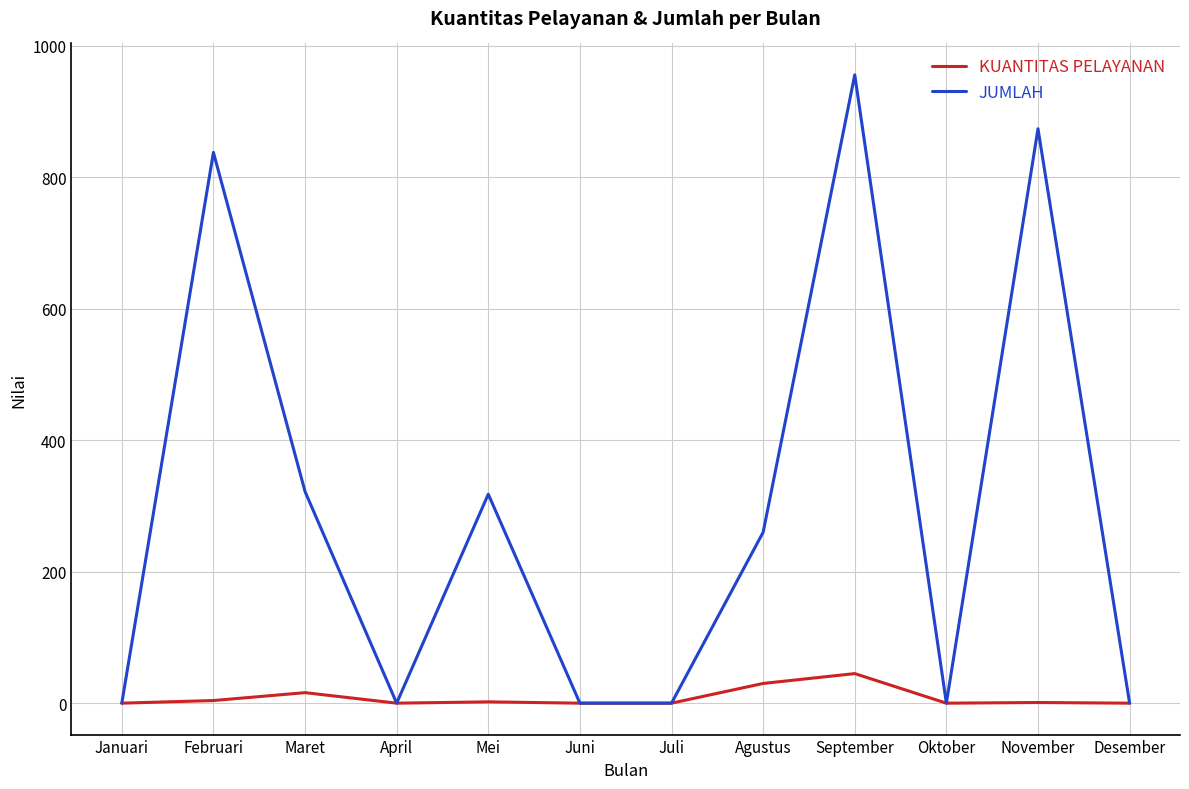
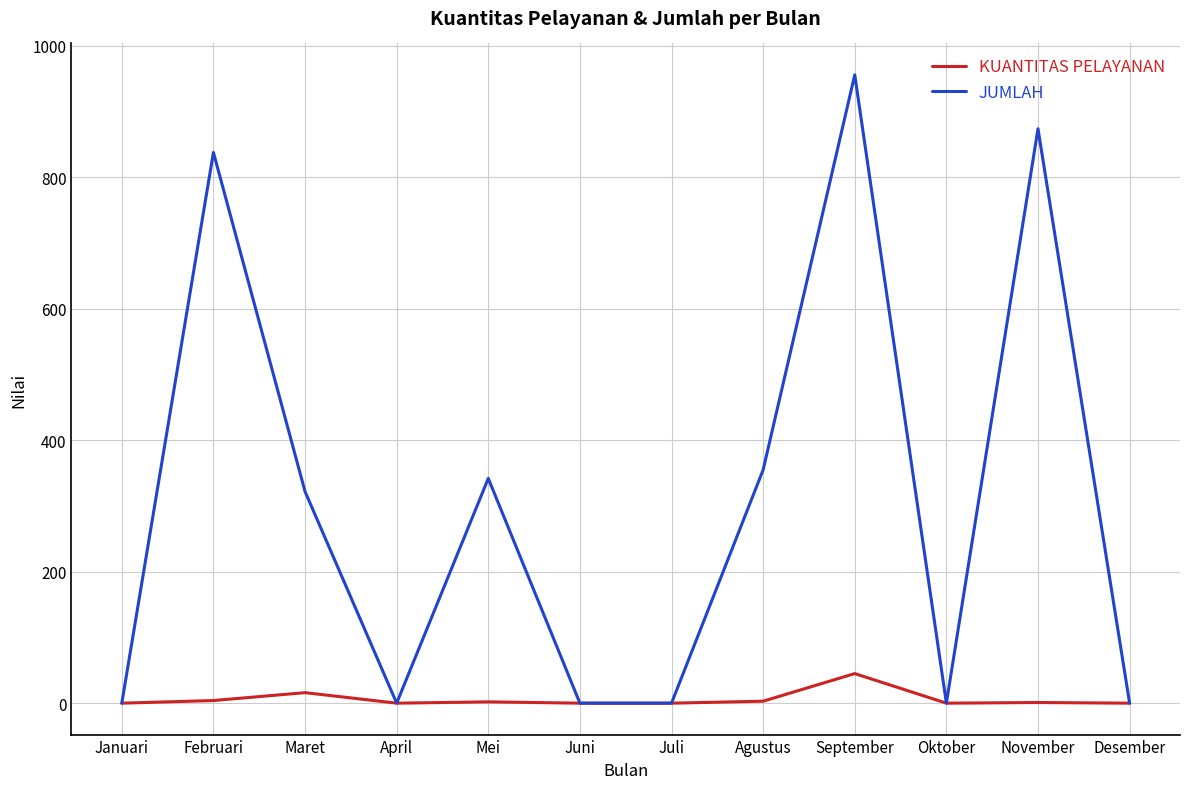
JUMLAH, Mei: 320 -> 340
KUANTITAS PELAYANAN, Agustus: 30 -> 0
JUMLAH, Agustus: 260 -> 360
